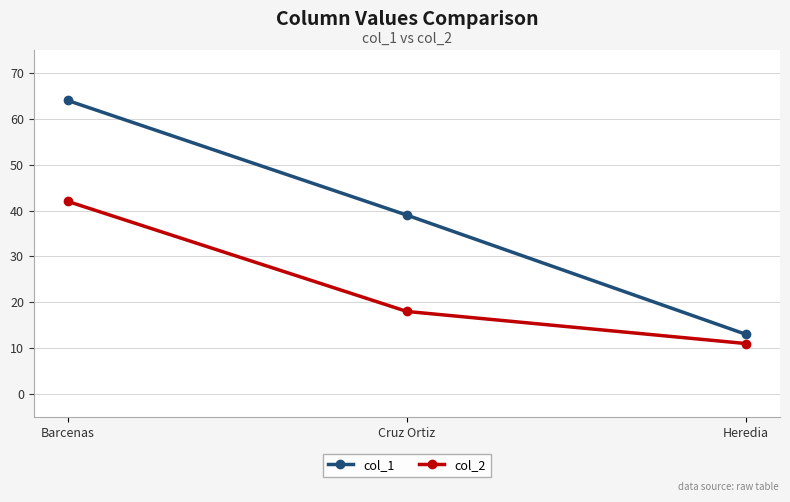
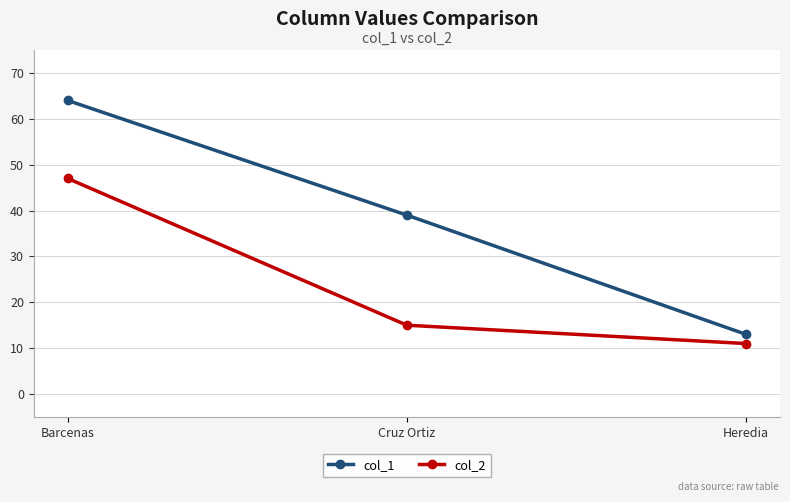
col_2, Barcenas: 42 -> 47
col_2, Cruz Ortiz: 18 -> 15
